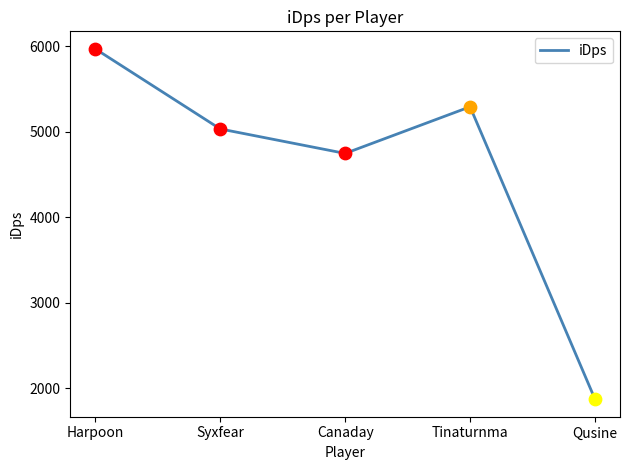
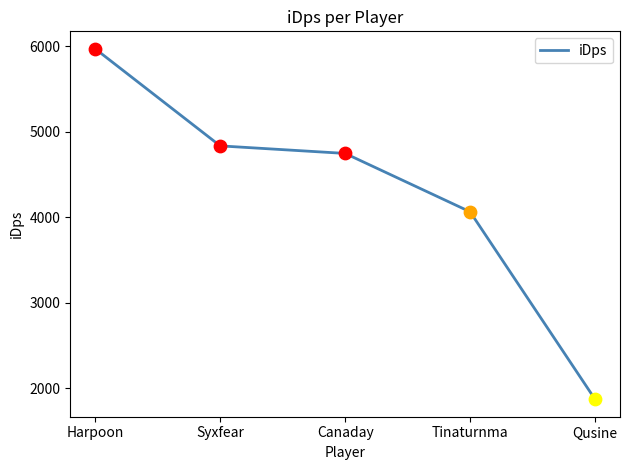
iDps, Syxfear: 5000 -> 4800
iDps, Tinaturnma: 5300 -> 4100
